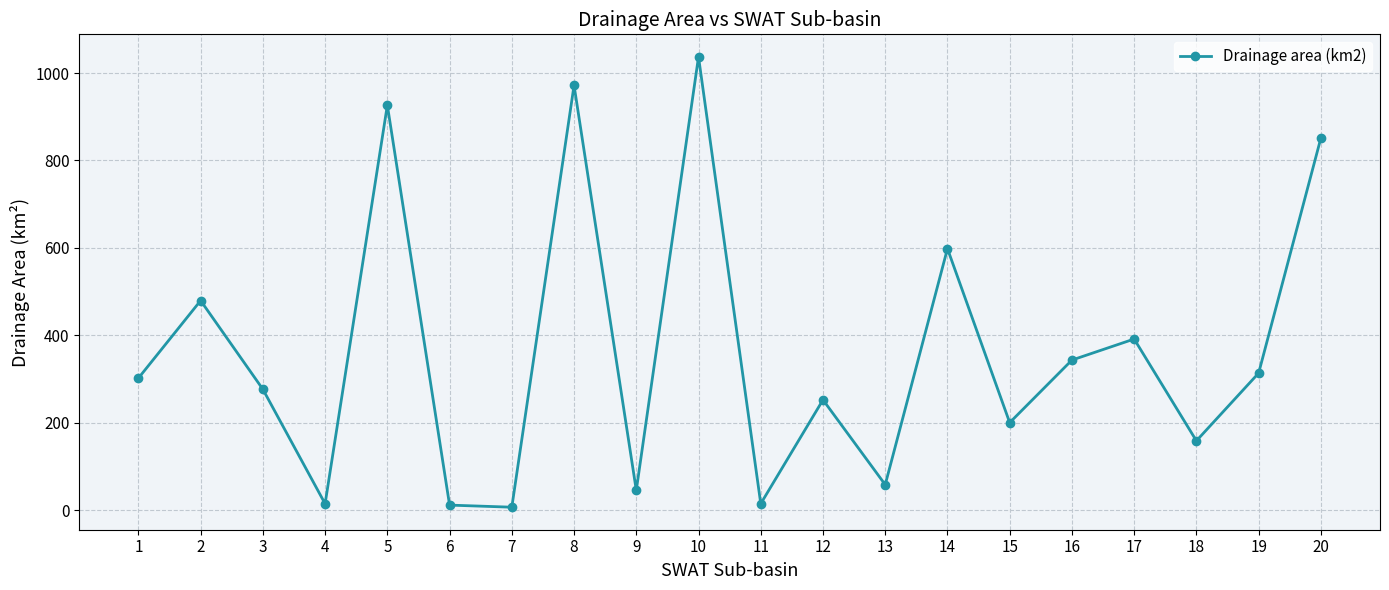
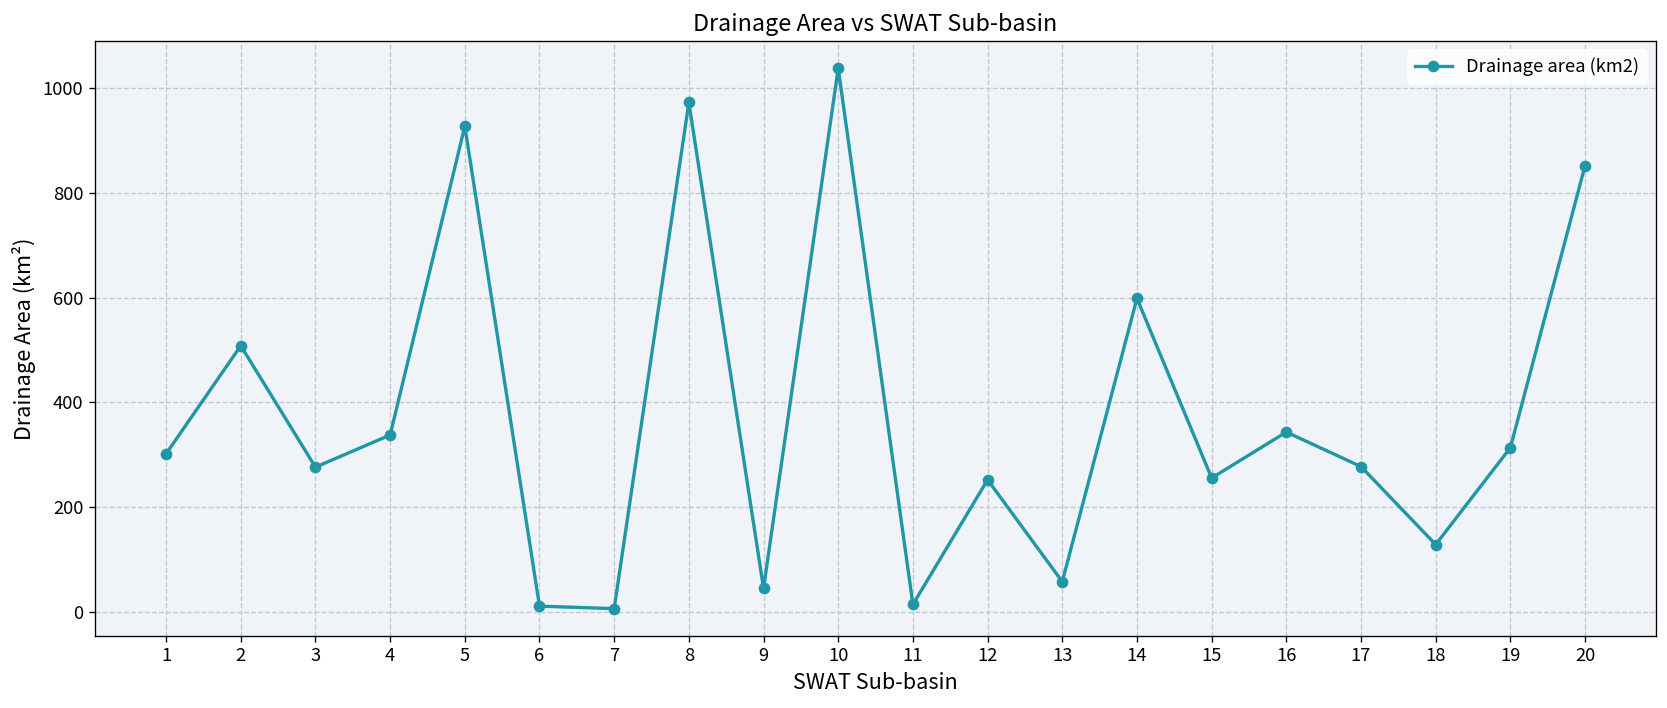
2: 480 -> 510
4: 20 -> 340
15: 200 -> 260
17: 390 -> 280
18: 160 -> 130
